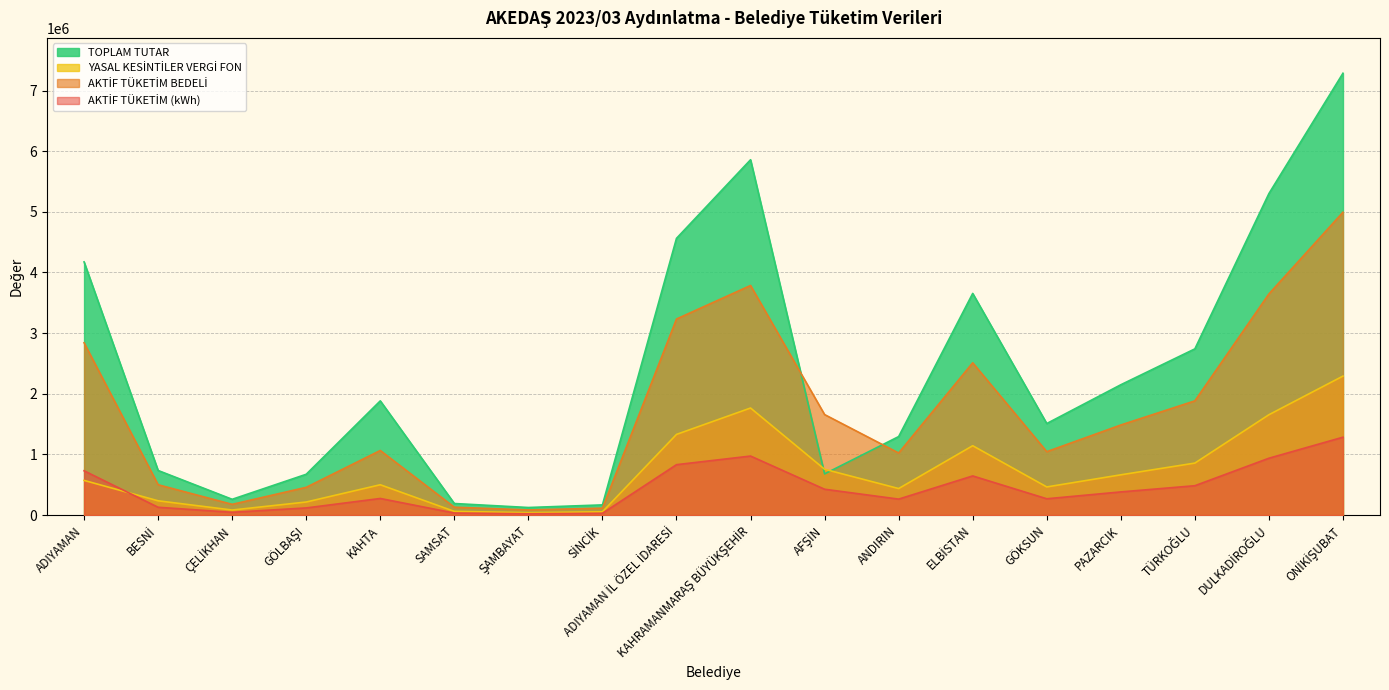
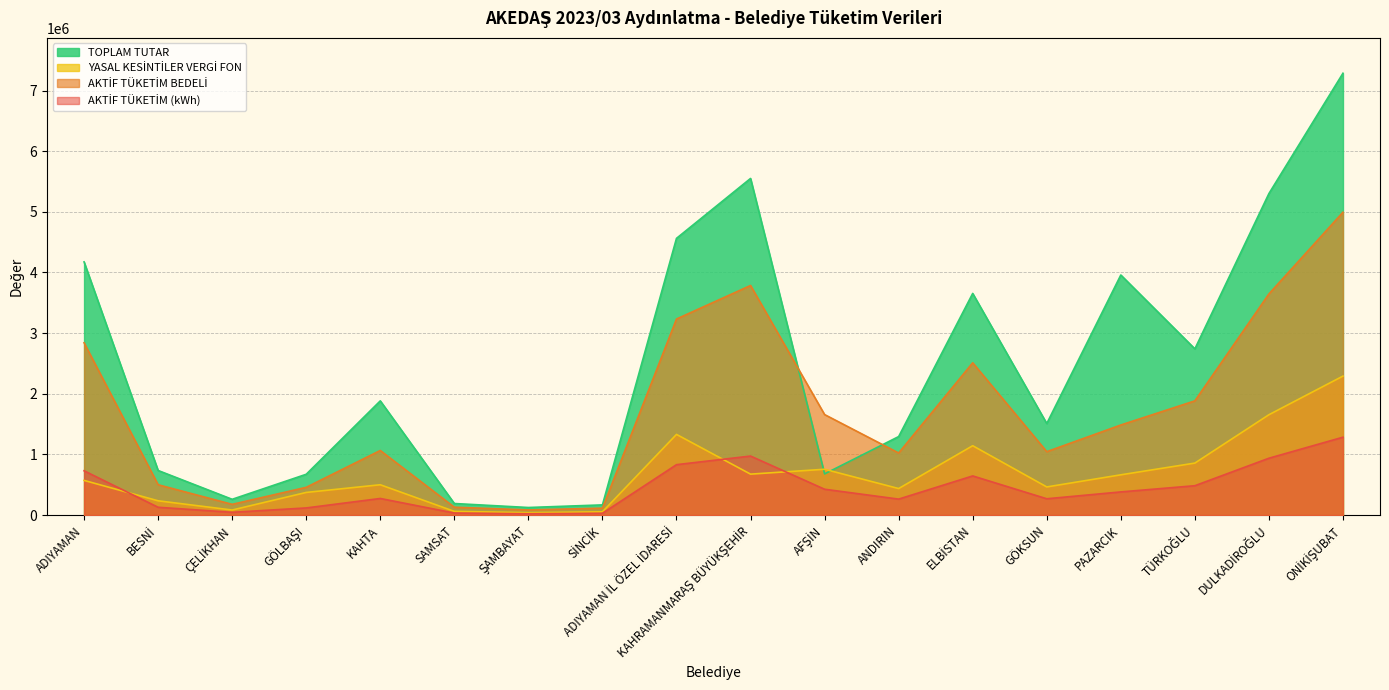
YASAL KESİNTİLER VERGİ FON, GÖLBAŞI: 200000 -> 400000
TOPLAM TUTAR, KAHRAMANMARAŞ BÜYÜKŞEHİR: 5900000 -> 5600000
YASAL KESİNTİLER VERGİ FON, KAHRAMANMARAŞ BÜYÜKŞEHİR: 1800000 -> 700000
TOPLAM TUTAR, PAZARCIK: 2100000 -> 4000000
